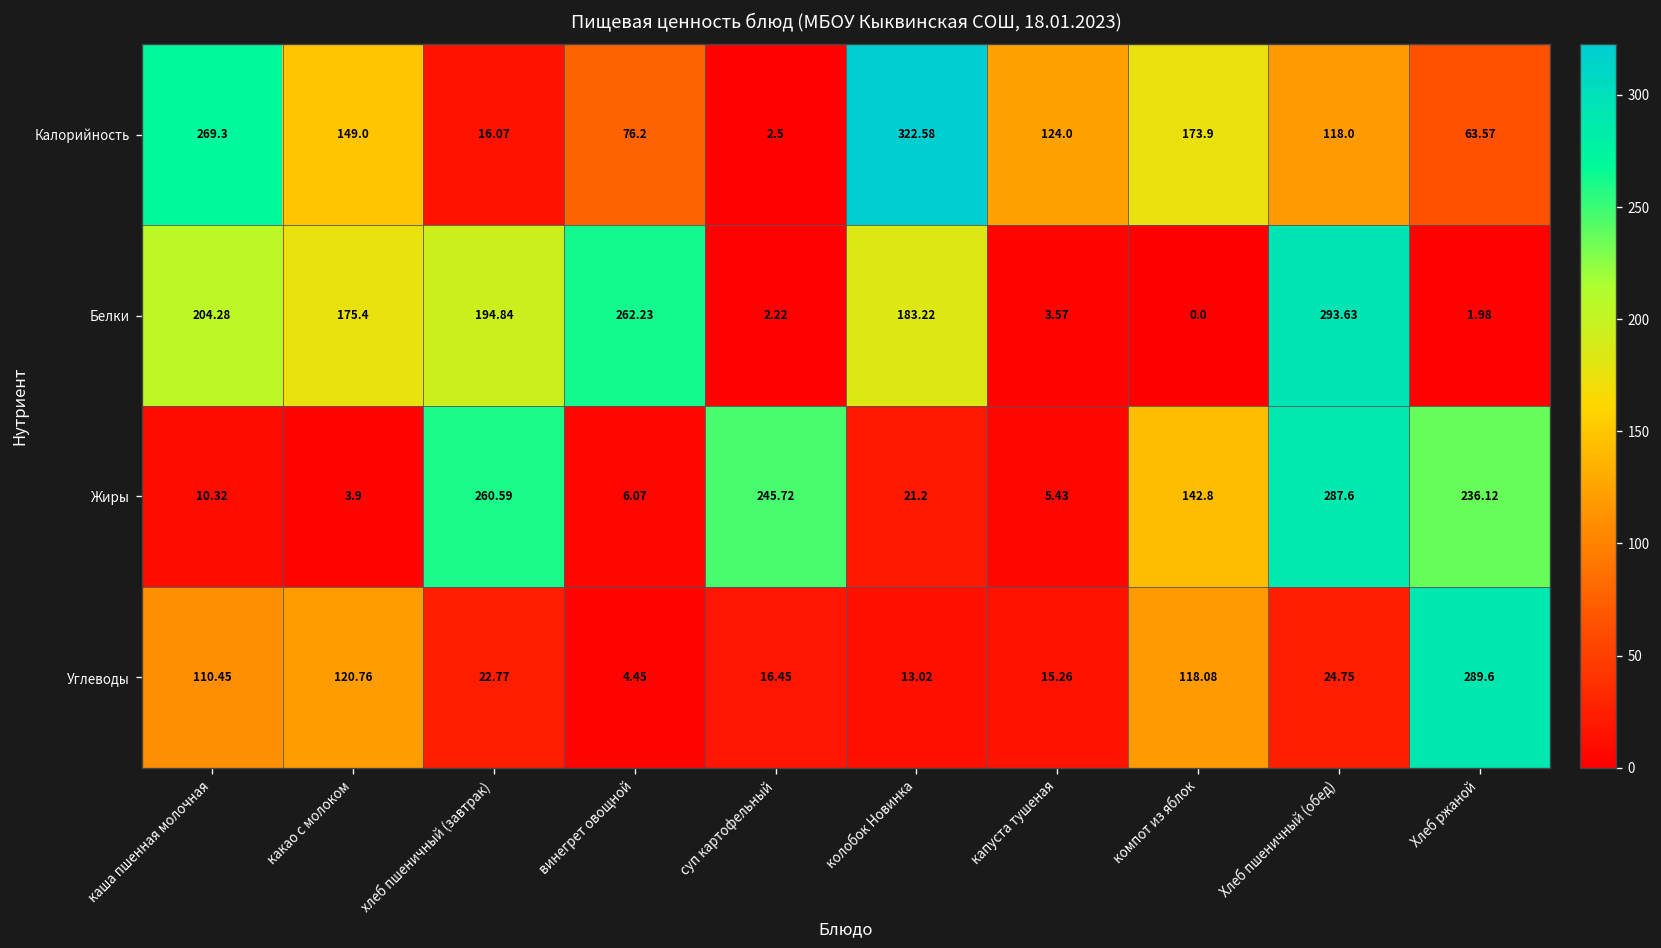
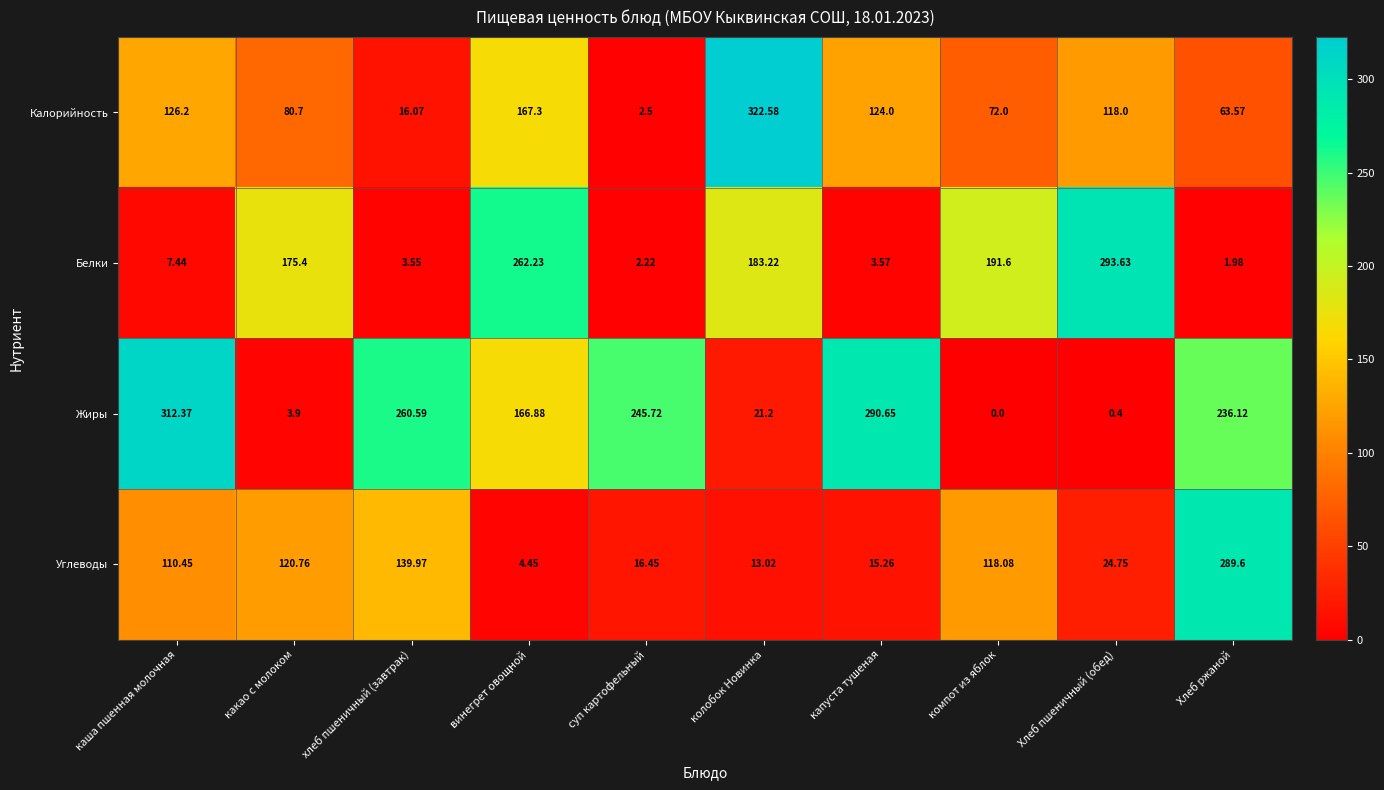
Калорийность, каша пшенная молочная: 269.3 -> 126.2
Калорийность, какао с молоком: 149.0 -> 80.7
Калорийность, винегрет овощной: 76.2 -> 167.3
Калорийность, компот из яблок: 173.9 -> 72.0
Белки, каша пшенная молочная: 204.28 -> 7.44
Белки, хлеб пшеничный (завтрак): 194.84 -> 3.55
Белки, компот из яблок: 0.0 -> 191.6
Жиры, каша пшенная молочная: 10.32 -> 312.37
Жиры, винегрет овощной: 6.07 -> 166.88
Жиры, капуста тушеная: 5.43 -> 290.65
Жиры, компот из яблок: 142.8 -> 0.0
Жиры, Хлеб пшеничный (обед): 287.6 -> 0.4
Углеводы, хлеб пшеничный (завтрак): 22.77 -> 139.97
